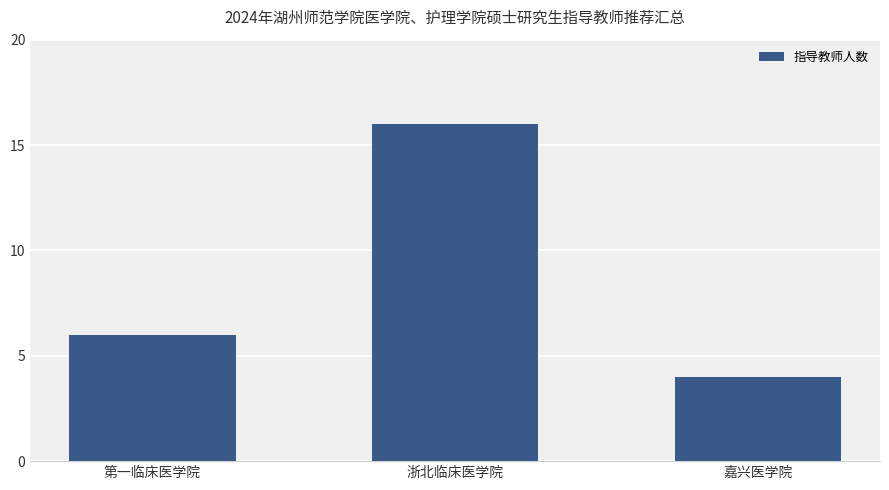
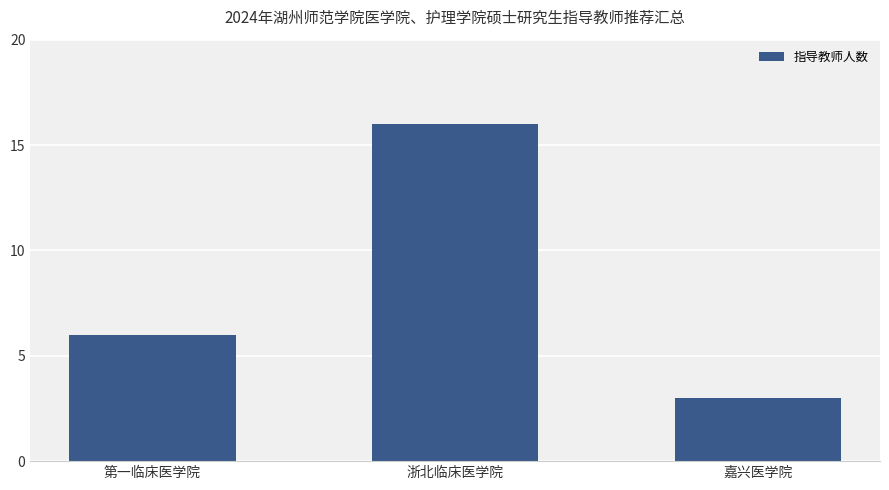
嘉兴医学院: 4 -> 3
